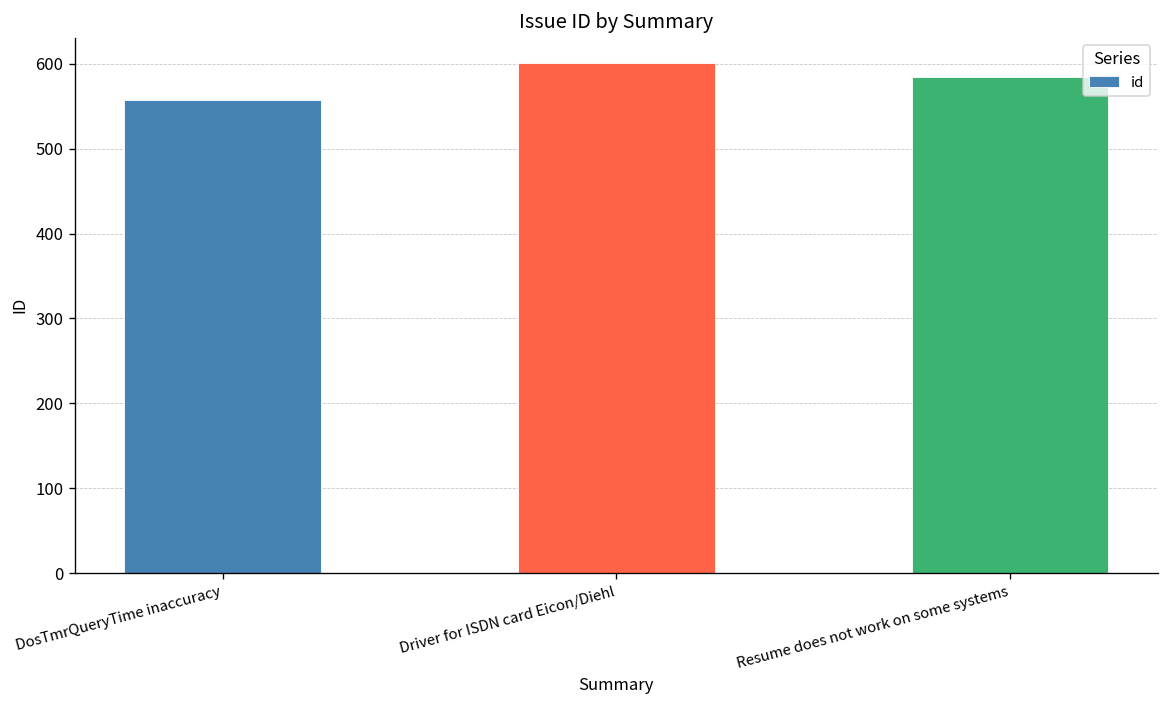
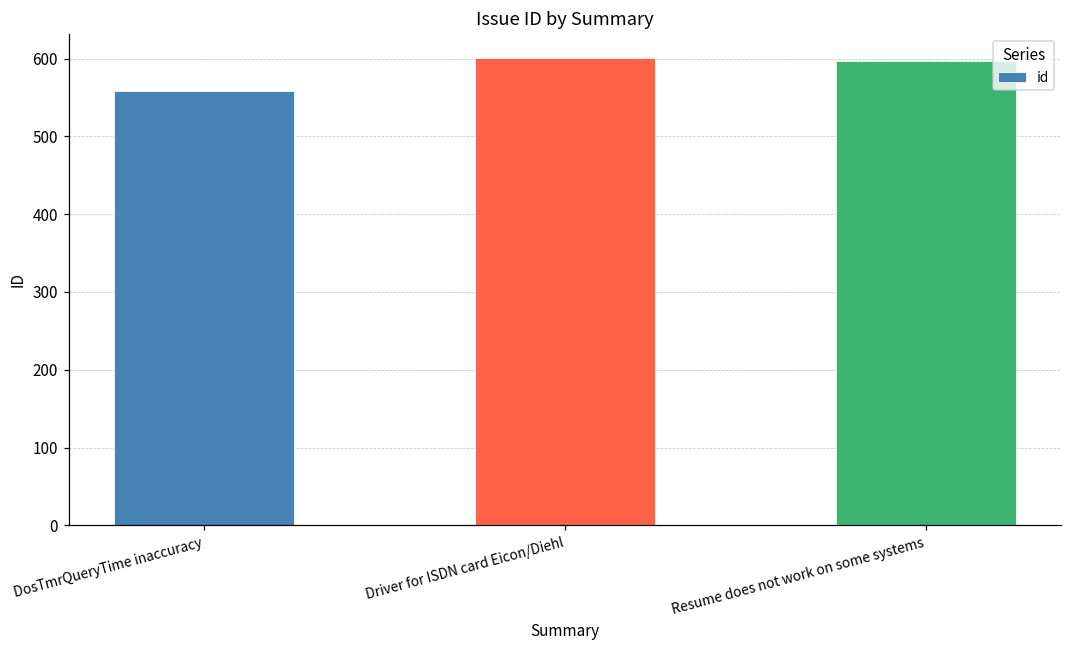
Resume does not work on some systems: 590 -> 600
